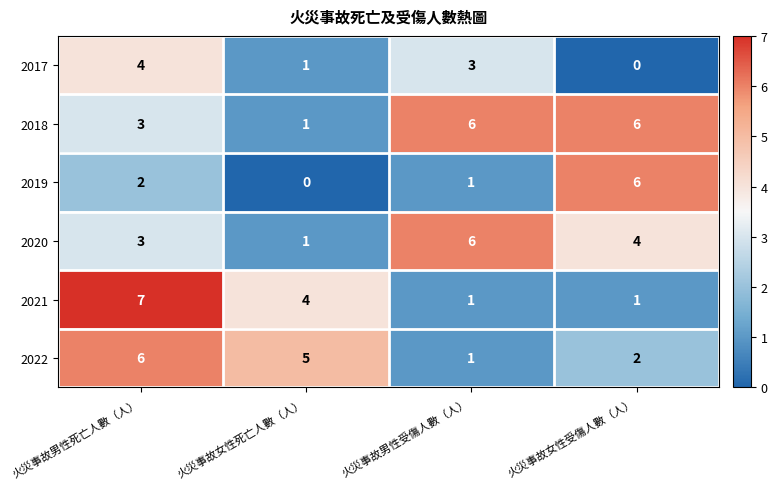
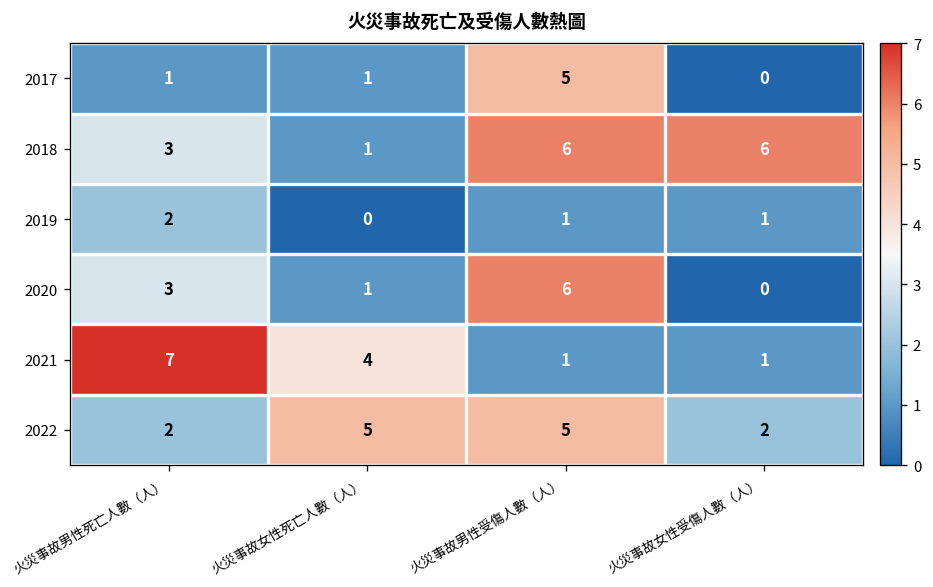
2017, 火災事故男性死亡人數（人）: 4 -> 1
2017, 火災事故男性受傷人數（人）: 3 -> 5
2019, 火災事故女性受傷人數（人）: 6 -> 1
2020, 火災事故女性受傷人數（人）: 4 -> 0
2022, 火災事故男性死亡人數（人）: 6 -> 2
2022, 火災事故男性受傷人數（人）: 1 -> 5
